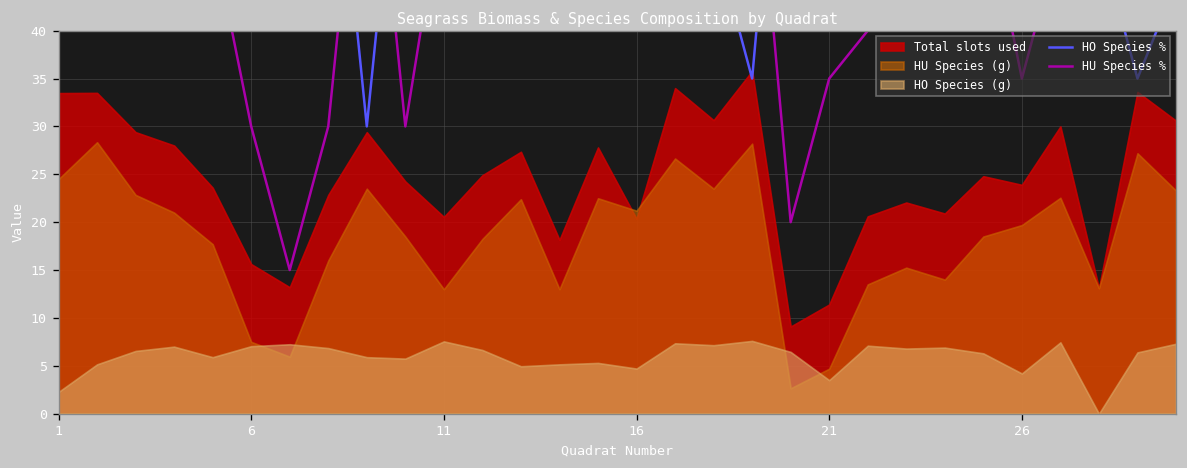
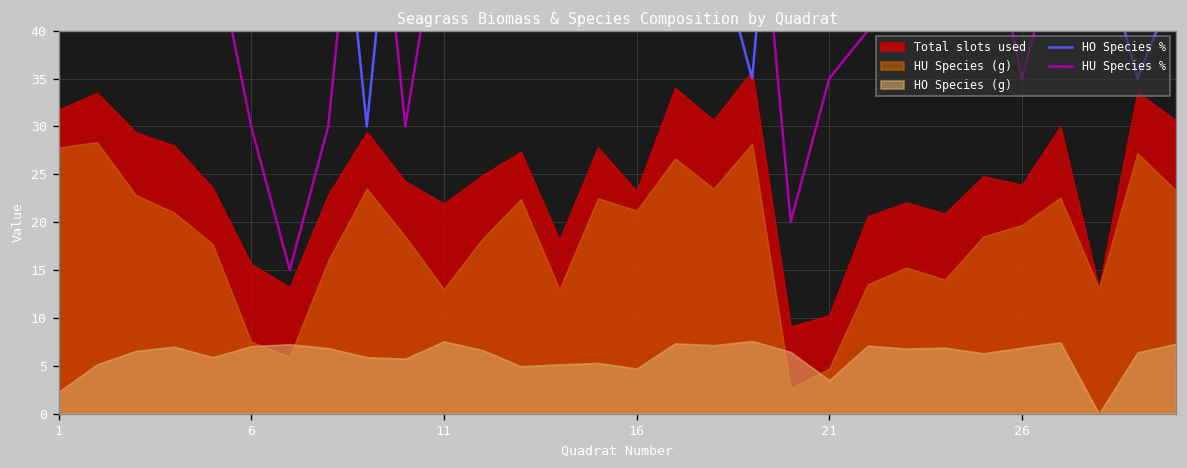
Total slots used, 1: 33 -> 32
HU Species (g), 1: 25 -> 28
Total slots used, 11: 21 -> 22
Total slots used, 16: 20 -> 23
Total slots used, 21: 11 -> 10
HO Species (g), 26: 4 -> 7
